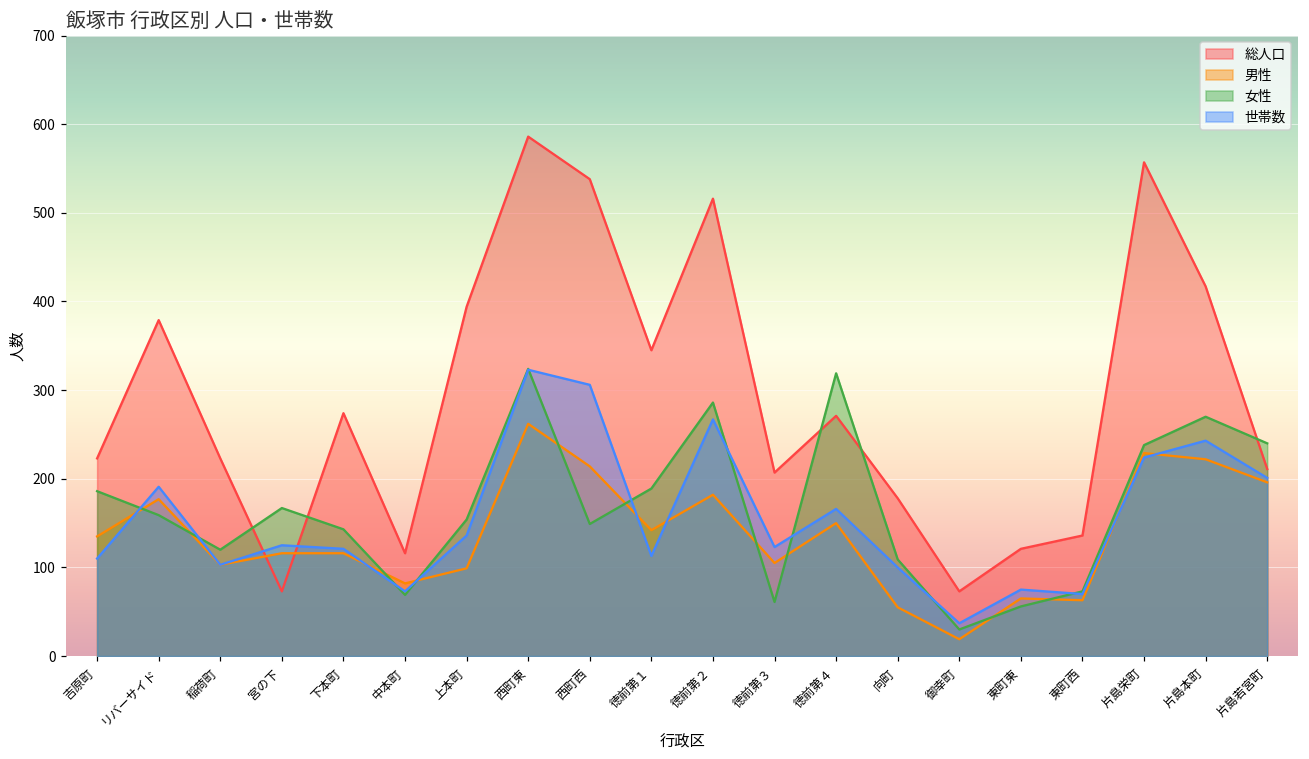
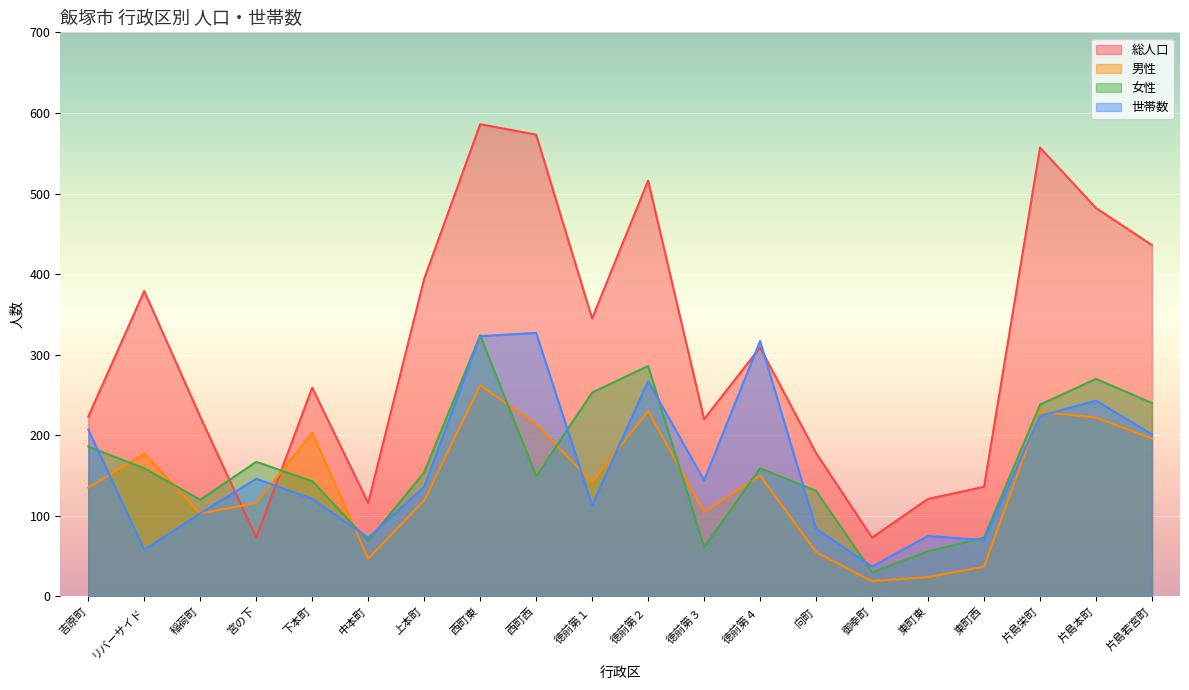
世帯数, 吉原町: 110 -> 210
世帯数, リバーサイド: 190 -> 60
世帯数, 宮の下: 130 -> 150
総人口, 下本町: 270 -> 260
男性, 下本町: 120 -> 200
男性, 中本町: 80 -> 50
男性, 上本町: 100 -> 120
総人口, 西町西: 540 -> 570
世帯数, 西町西: 310 -> 330
女性, 徳前第１: 190 -> 250
男性, 徳前第２: 180 -> 230
総人口, 徳前第３: 210 -> 220
世帯数, 徳前第３: 120 -> 140
総人口, 徳前第４: 270 -> 310
女性, 徳前第４: 320 -> 160
世帯数, 徳前第４: 170 -> 320
女性, 向町: 110 -> 130
世帯数, 向町: 100 -> 80
男性, 東町東: 70 -> 20
男性, 東町西: 60 -> 40
総人口, 片島本町: 420 -> 480
総人口, 片島若宮町: 210 -> 440
